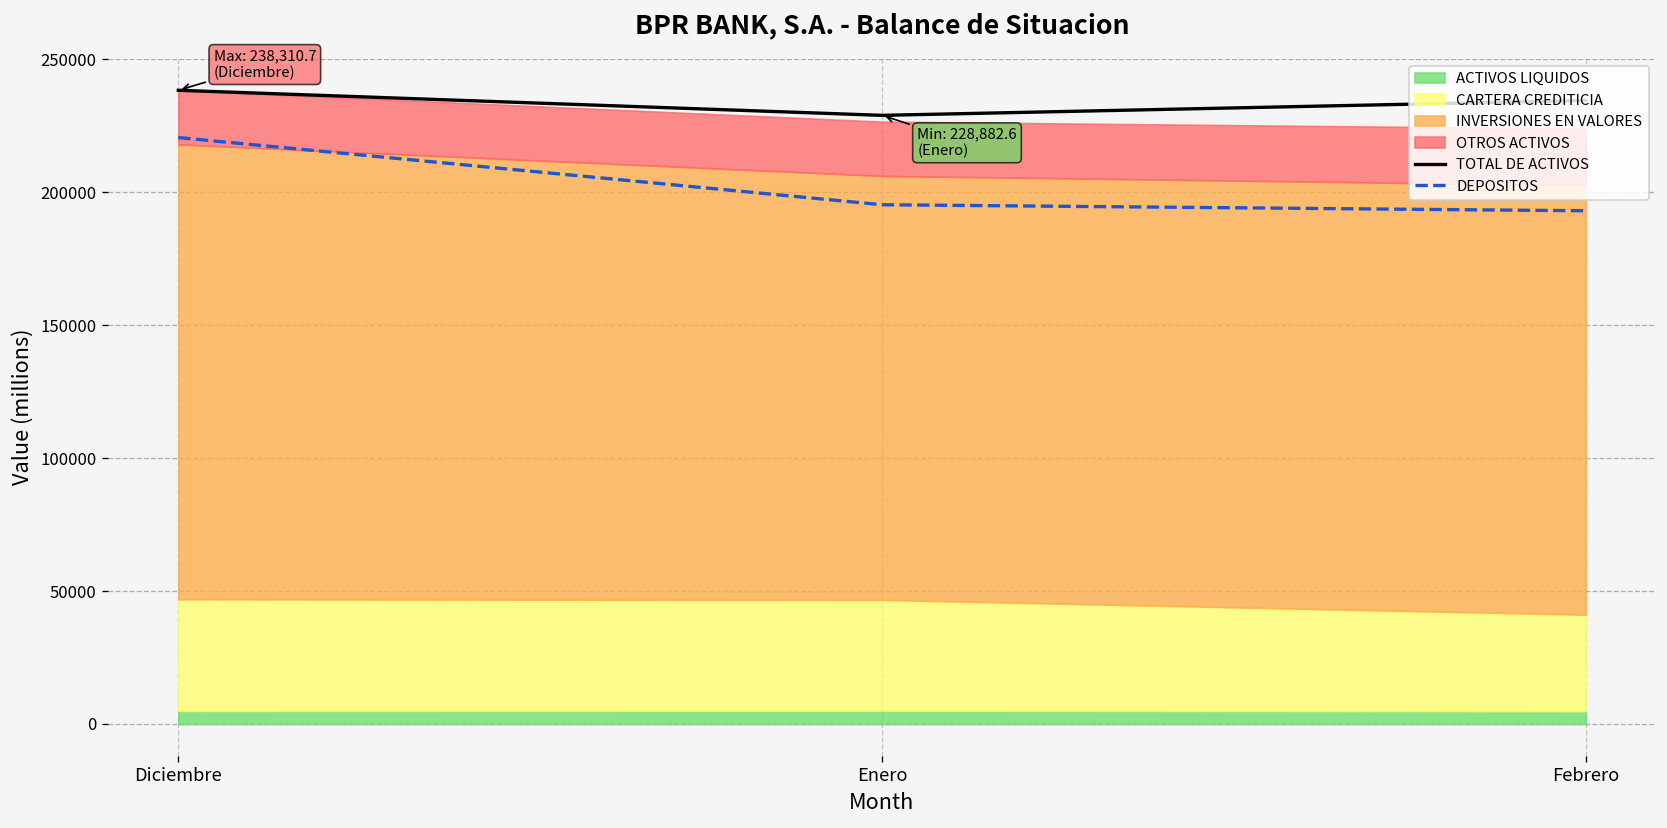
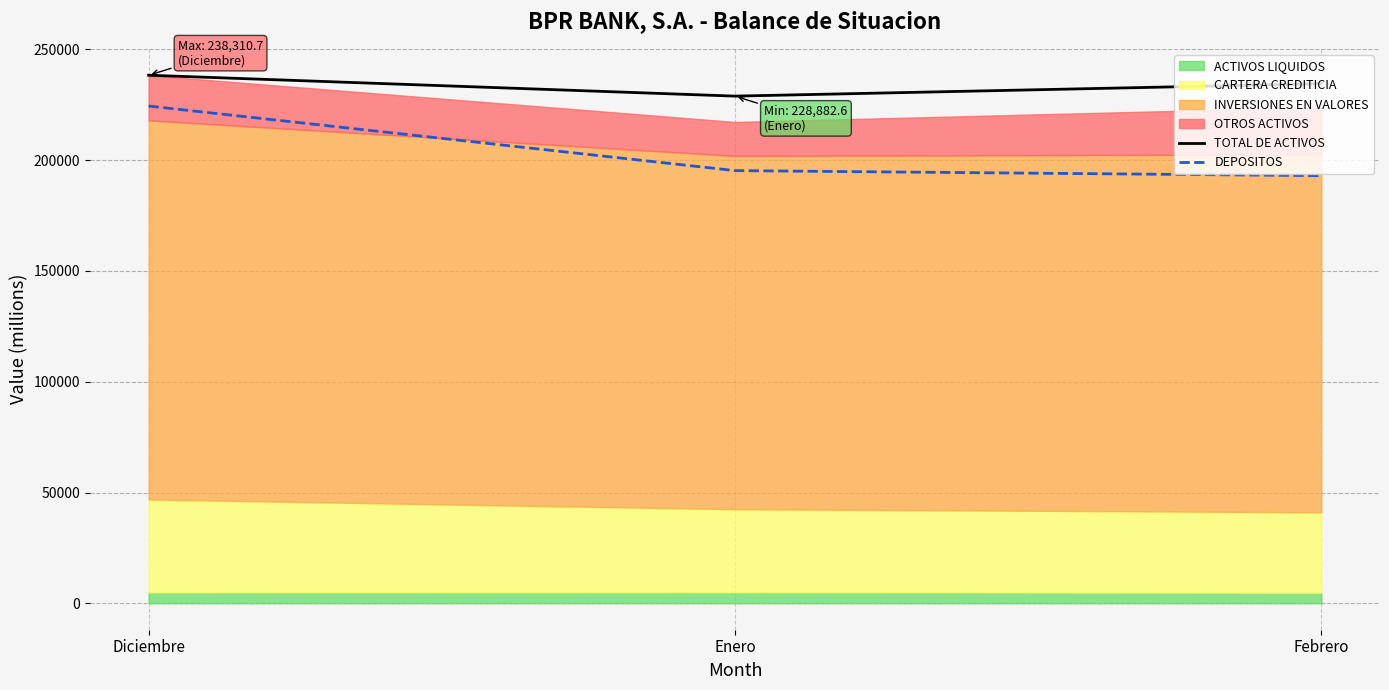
DEPOSITOS, Diciembre: 221000 -> 224000
CARTERA CREDITICIA, Enero: 42000 -> 37000
OTROS ACTIVOS, Enero: 20000 -> 15000
